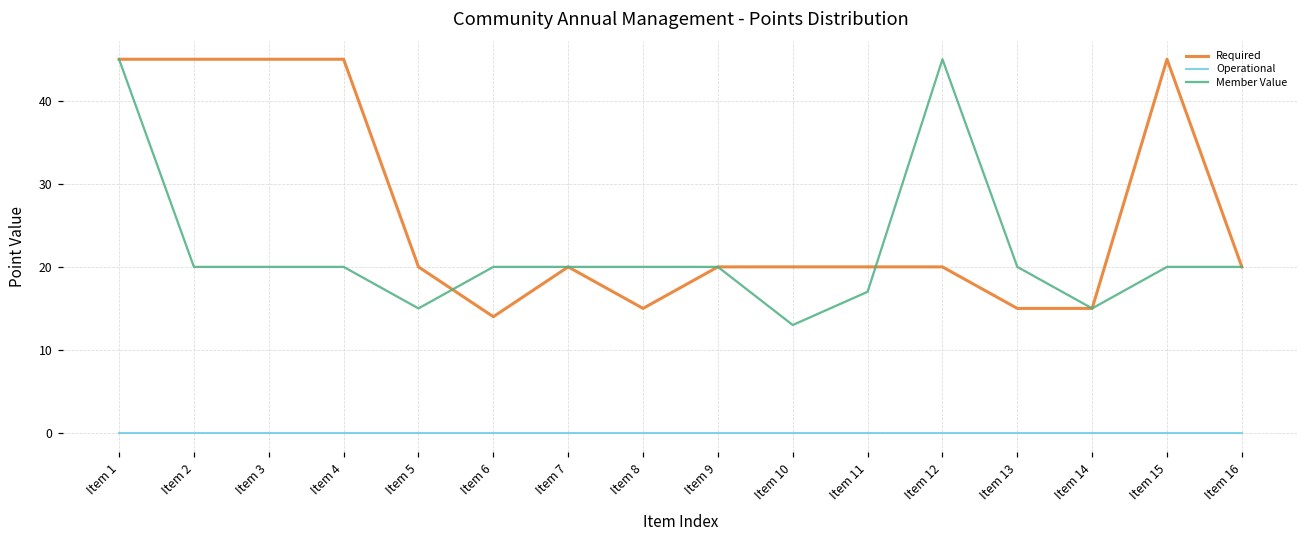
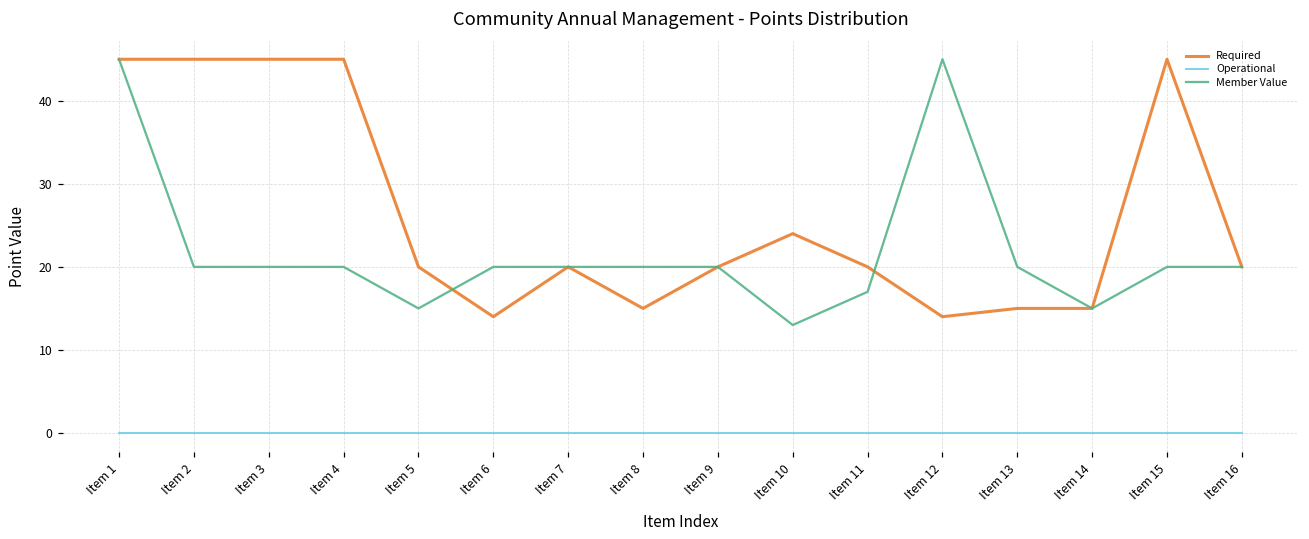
Required, Item 10: 20 -> 24
Required, Item 12: 20 -> 14
